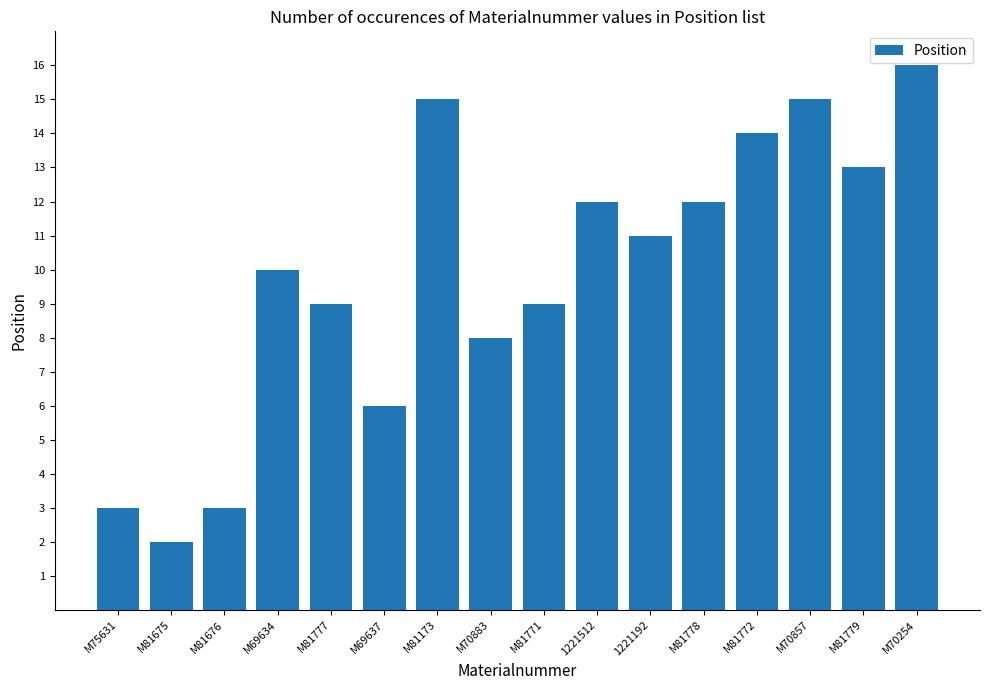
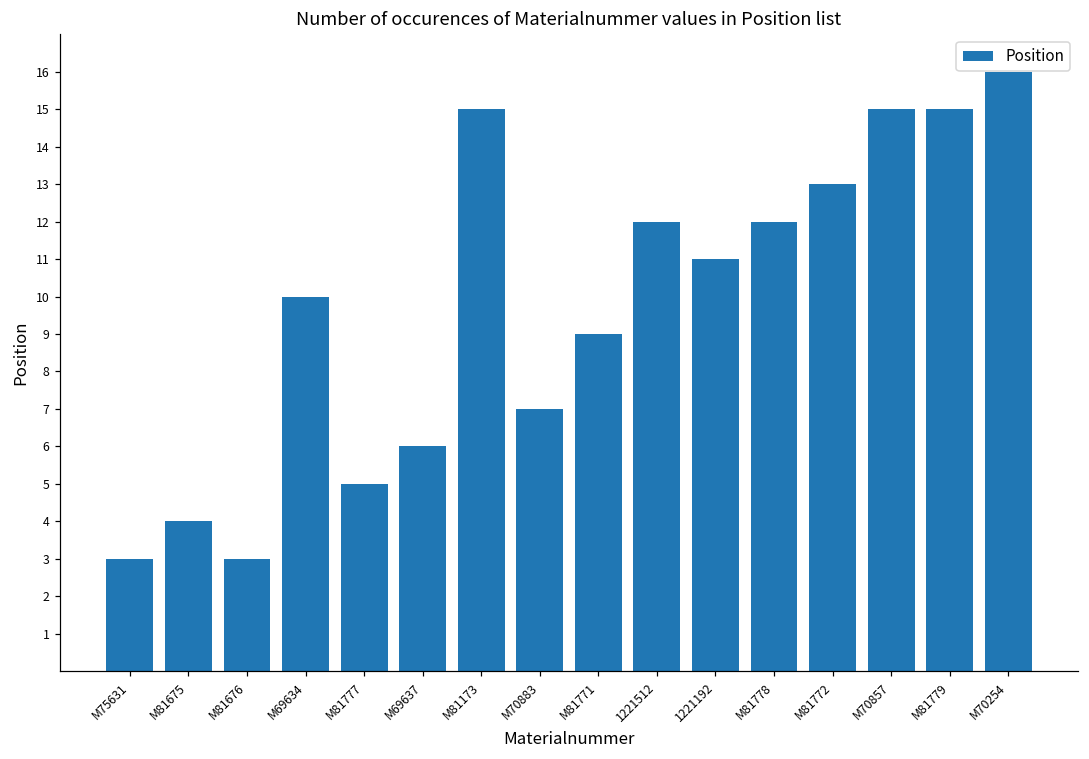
M81675: 2 -> 4
M81777: 9 -> 5
M70883: 8 -> 7
M81772: 14 -> 13
M81779: 13 -> 15
